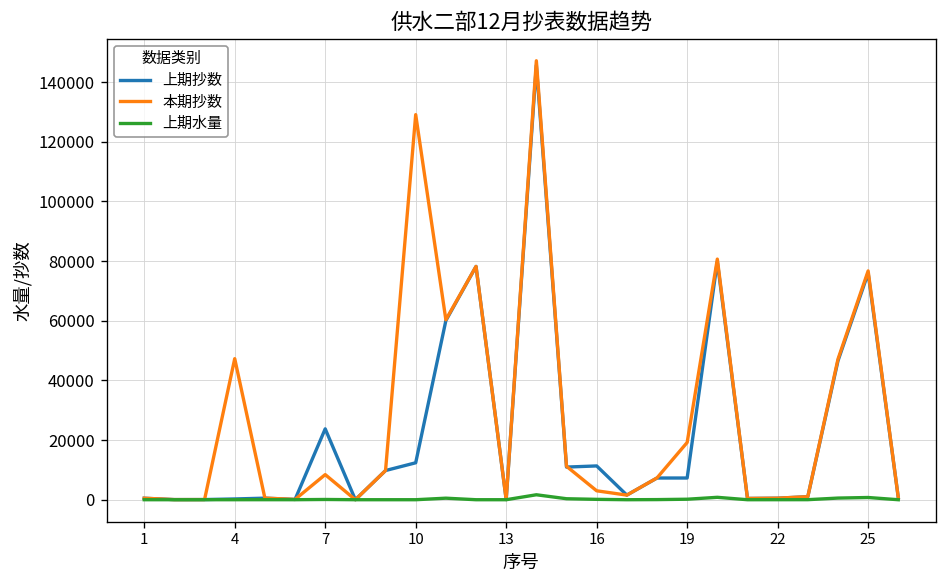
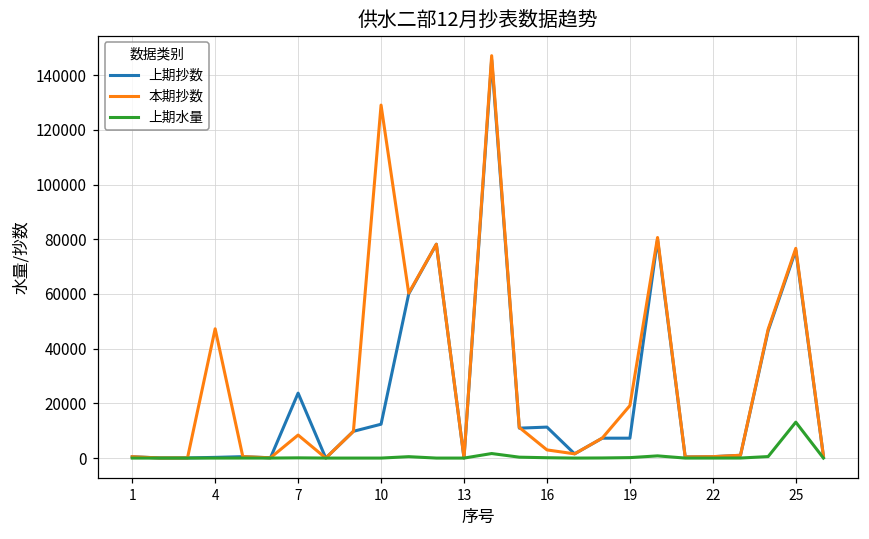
上期水量, 25: 1000 -> 13000
